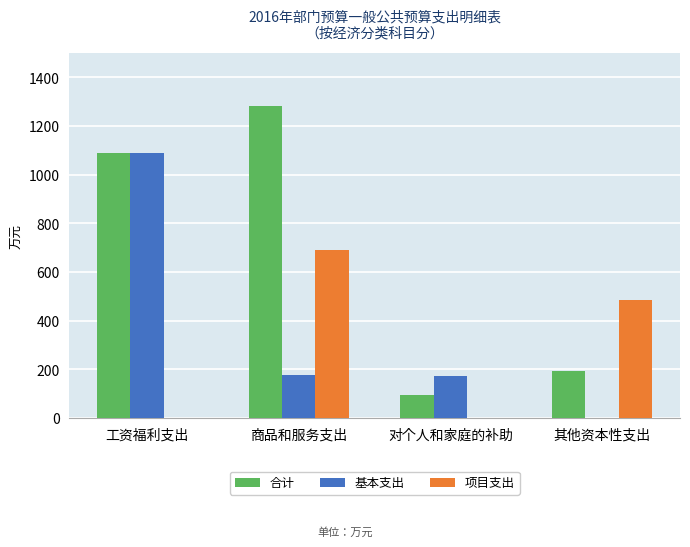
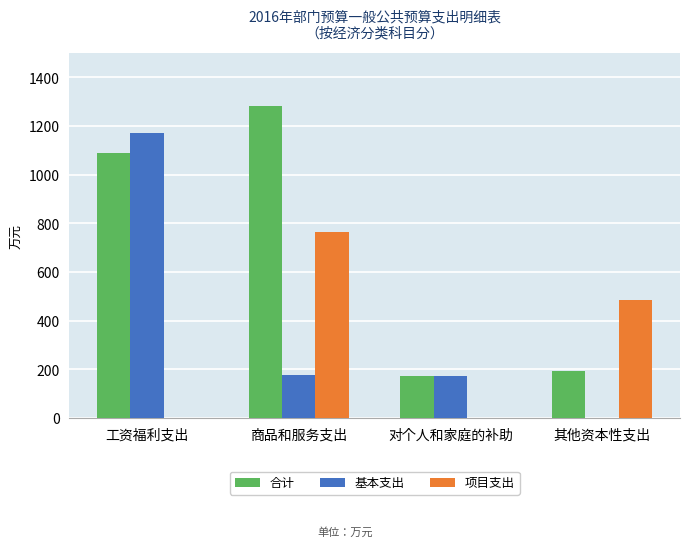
基本支出, 工资福利支出: 1090 -> 1170
项目支出, 商品和服务支出: 690 -> 770
合计, 对个人和家庭的补助: 90 -> 170
